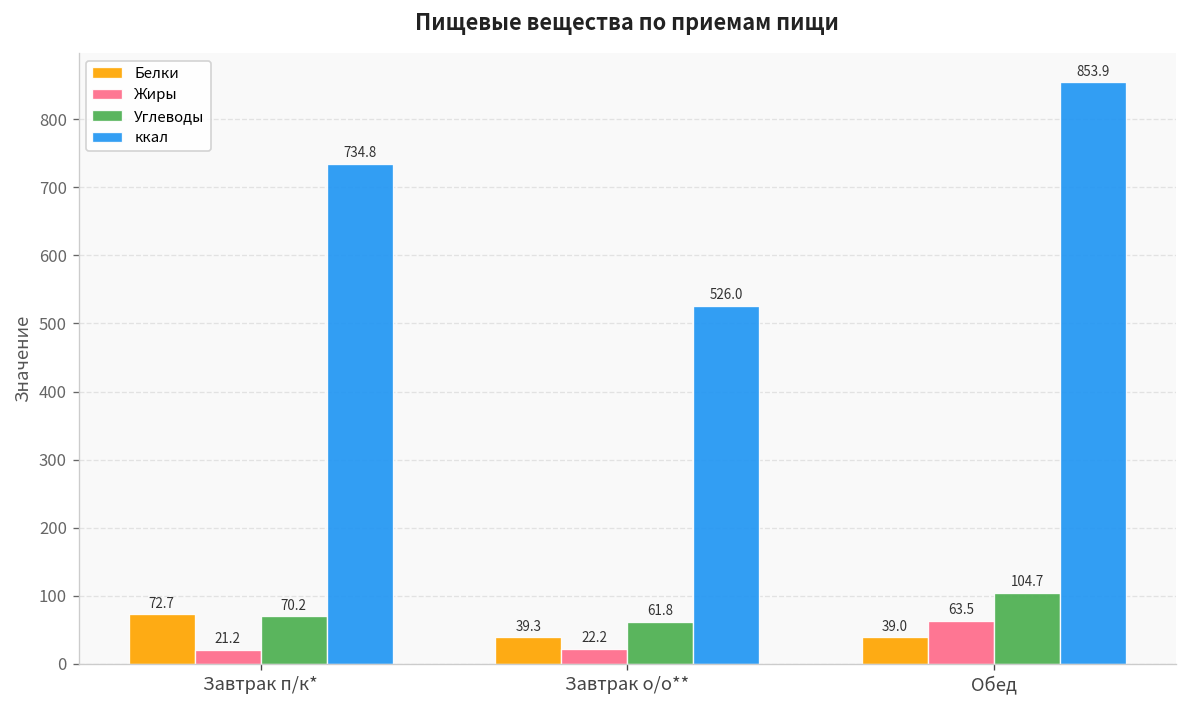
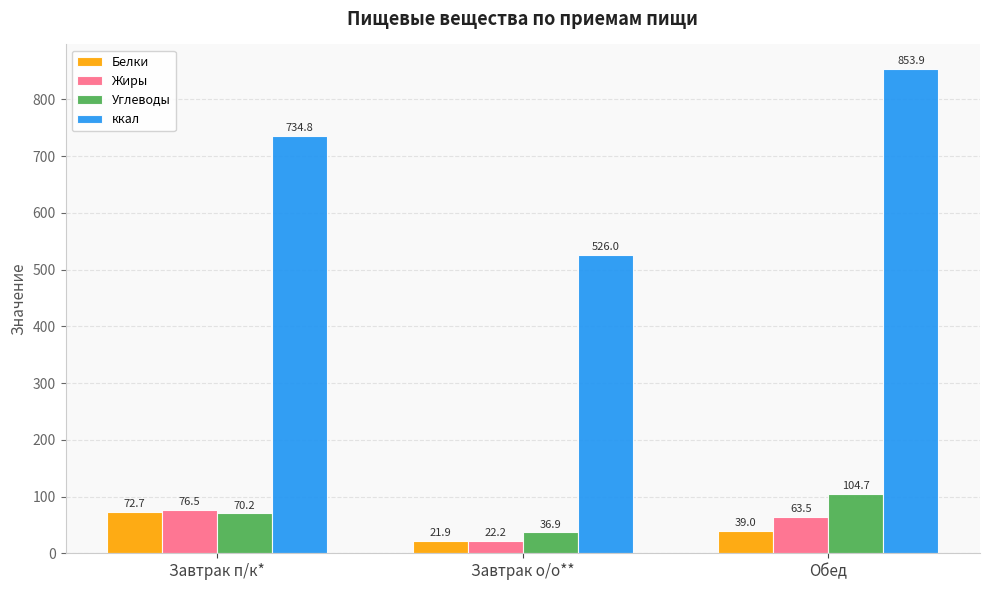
Жиры, Завтрак п/к*: 21.2 -> 76.5
Белки, Завтрак о/о**: 39.3 -> 21.9
Углеводы, Завтрак о/о**: 61.8 -> 36.9
